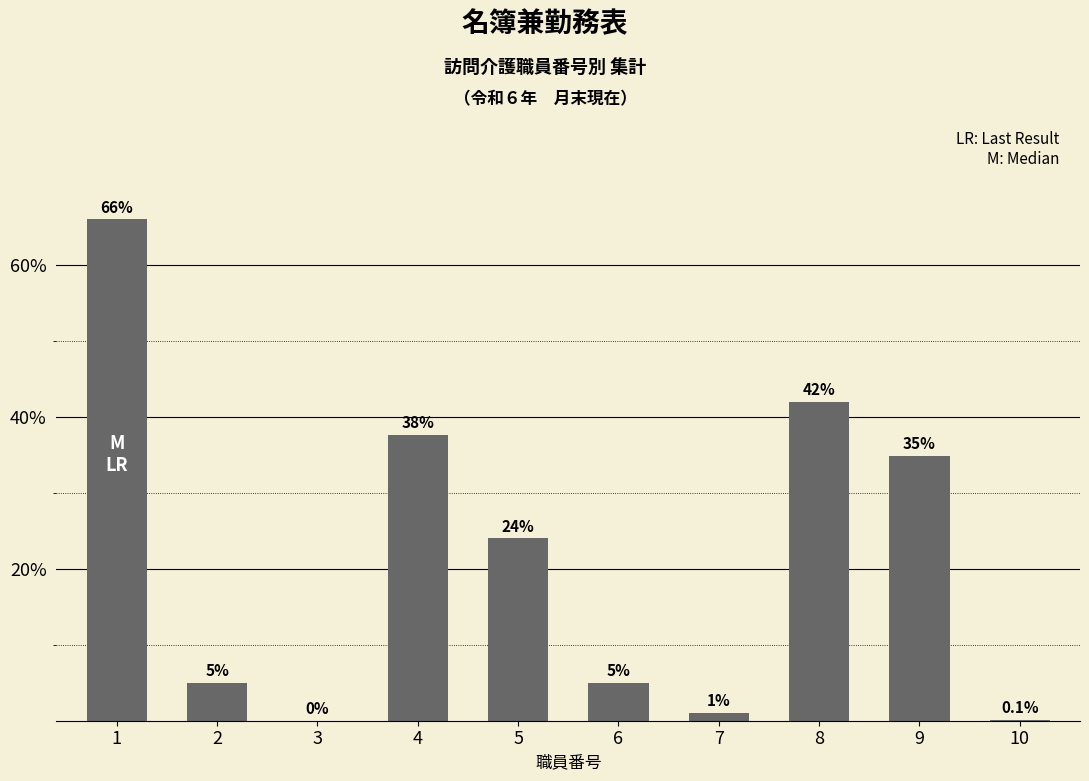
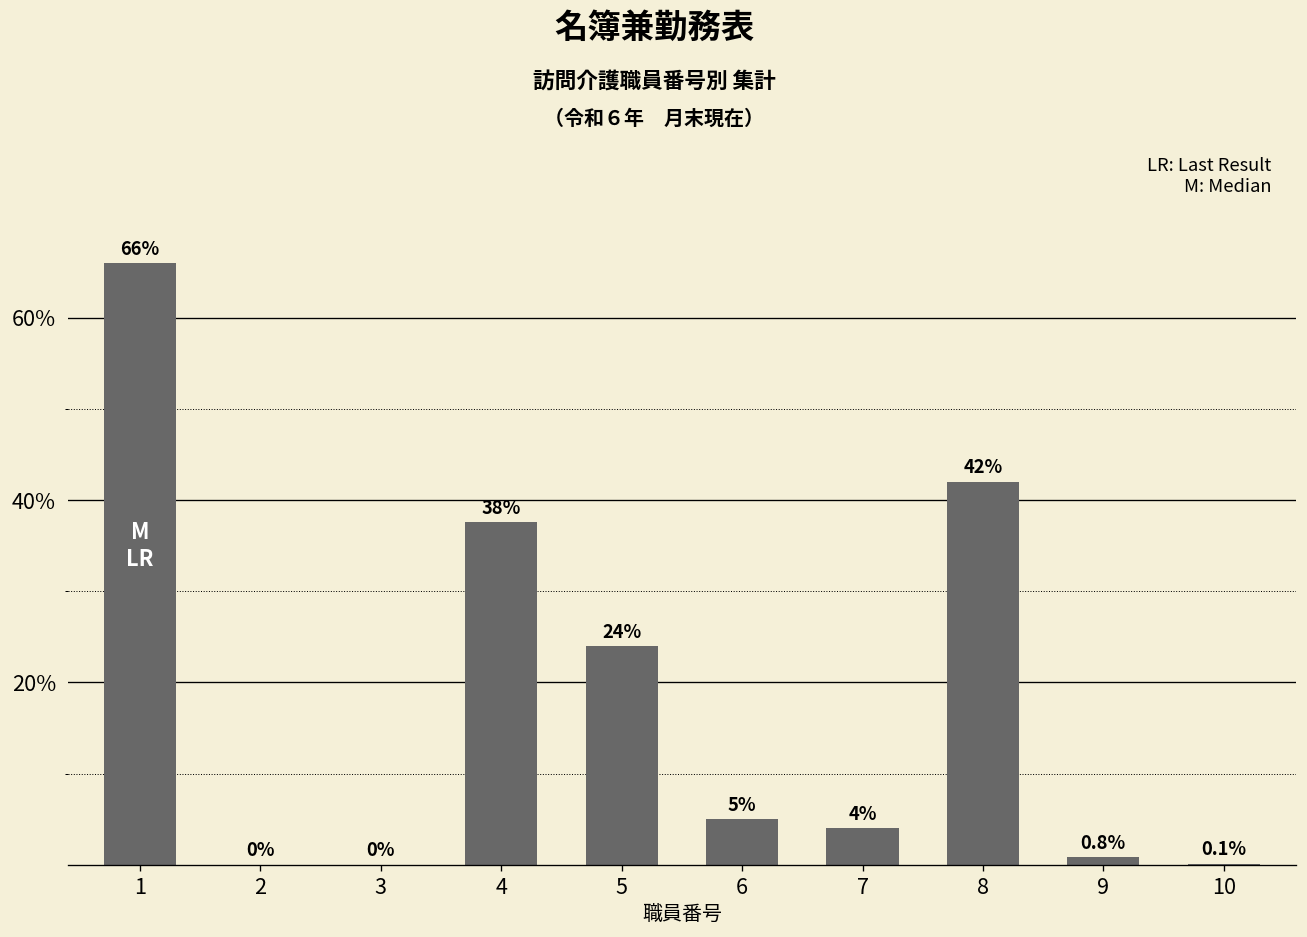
2: 5% -> 0%
7: 1% -> 4%
9: 35% -> 0.8%
